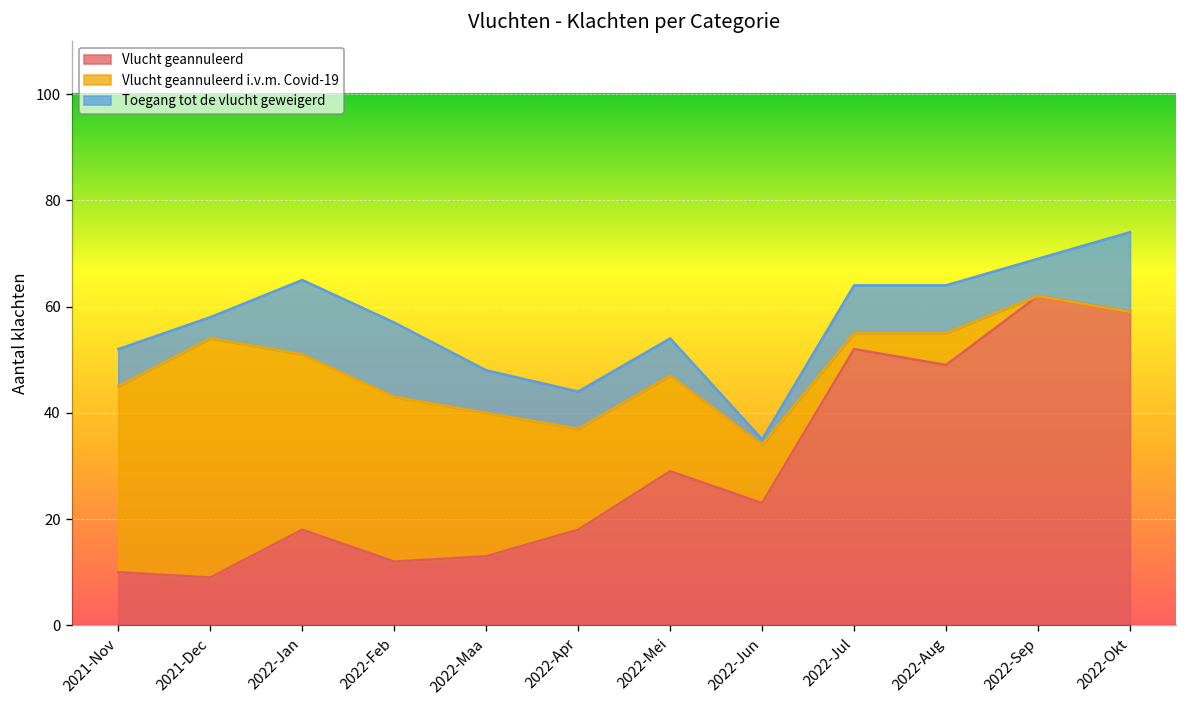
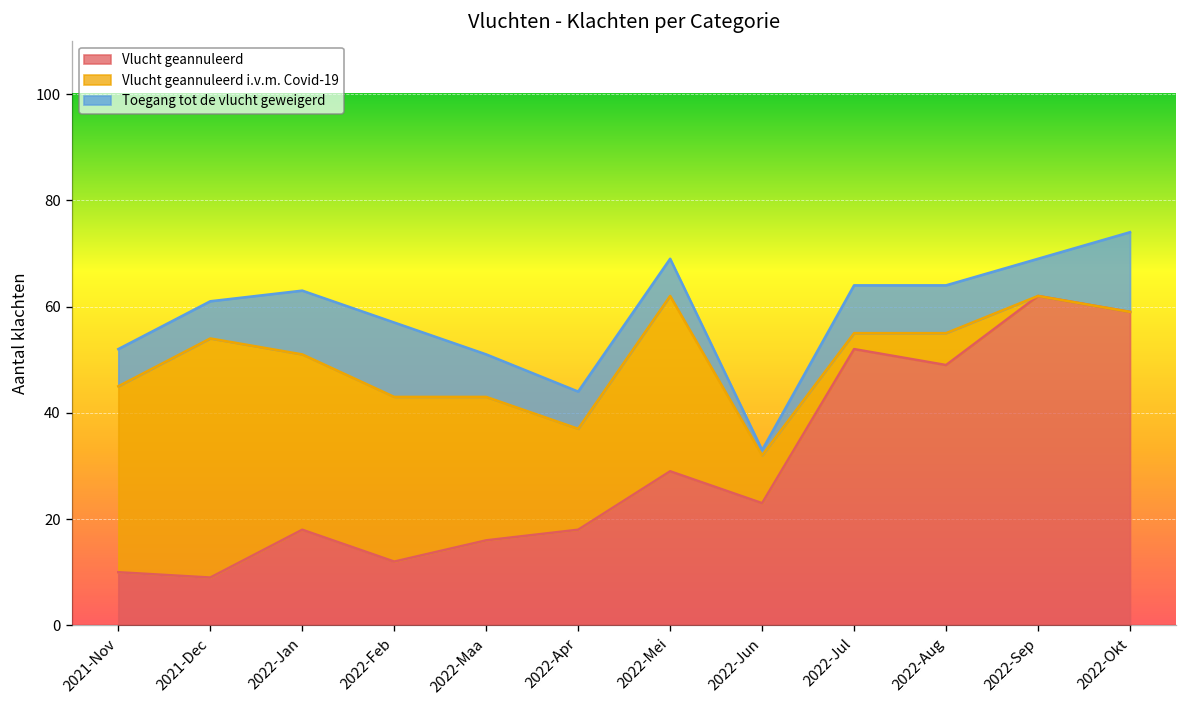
Toegang tot de vlucht geweigerd, 2021-Dec: 4 -> 7
Toegang tot de vlucht geweigerd, 2022-Jan: 14 -> 12
Vlucht geannuleerd, 2022-Maa: 13 -> 16
Vlucht geannuleerd i.v.m. Covid-19, 2022-Mei: 18 -> 33
Vlucht geannuleerd i.v.m. Covid-19, 2022-Jun: 11 -> 9
